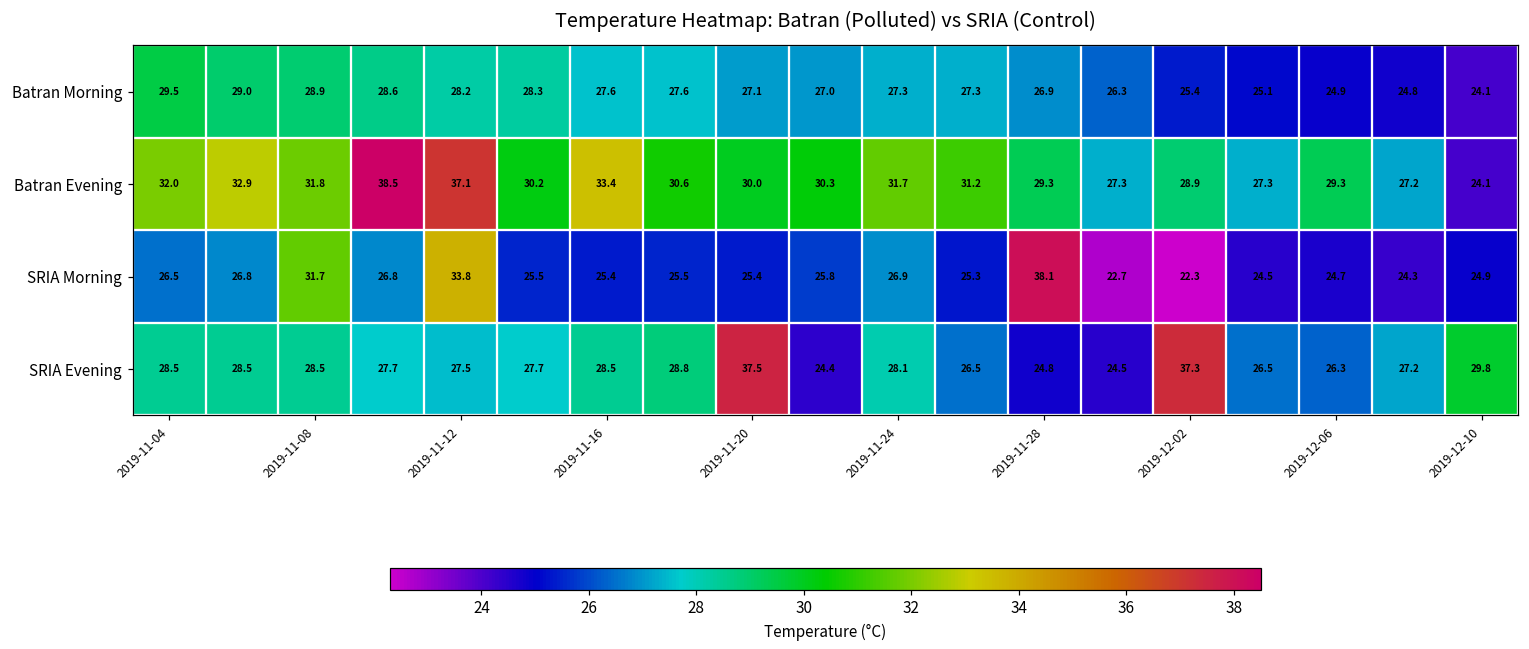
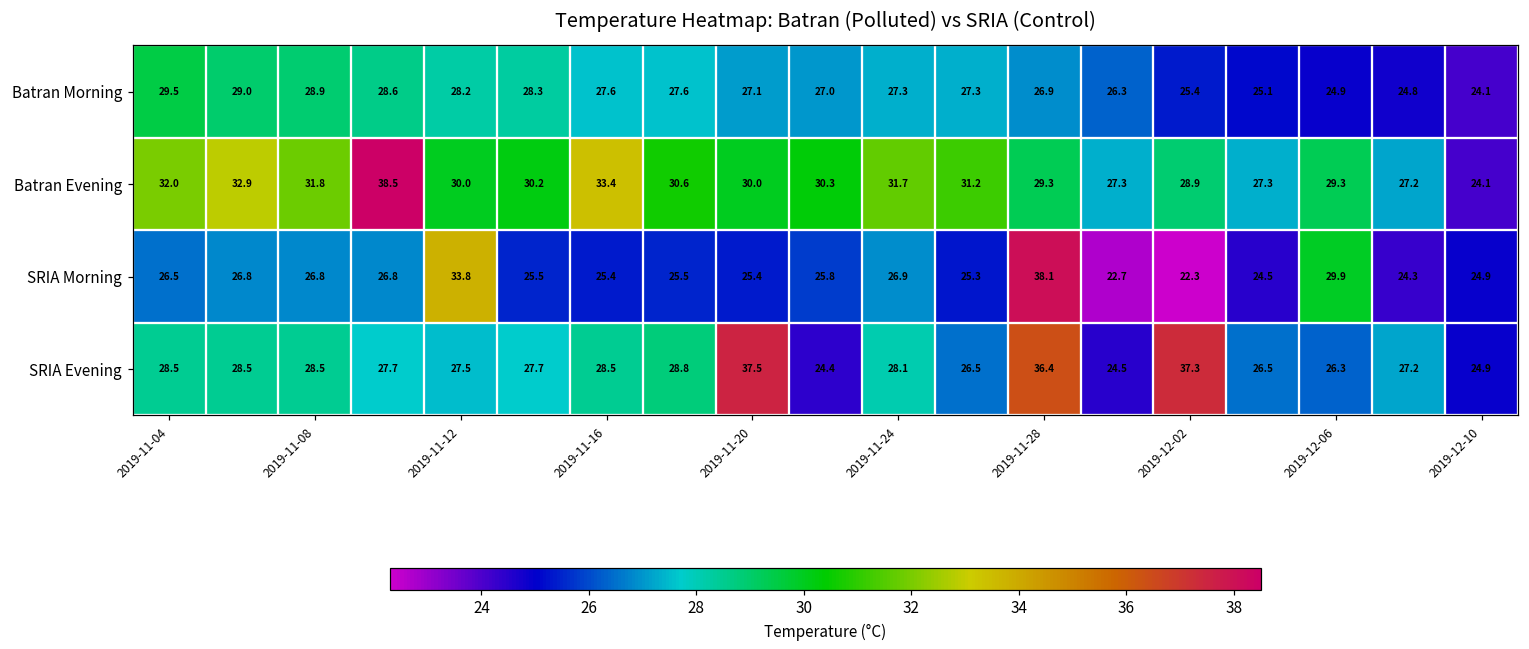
Batran Evening, 2019-11-12: 37.1 -> 30.0
SRIA Morning, 2019-11-08: 31.7 -> 26.8
SRIA Morning, 2019-12-06: 24.7 -> 29.9
SRIA Evening, 2019-11-28: 24.8 -> 36.4
SRIA Evening, 2019-12-10: 29.8 -> 24.9
